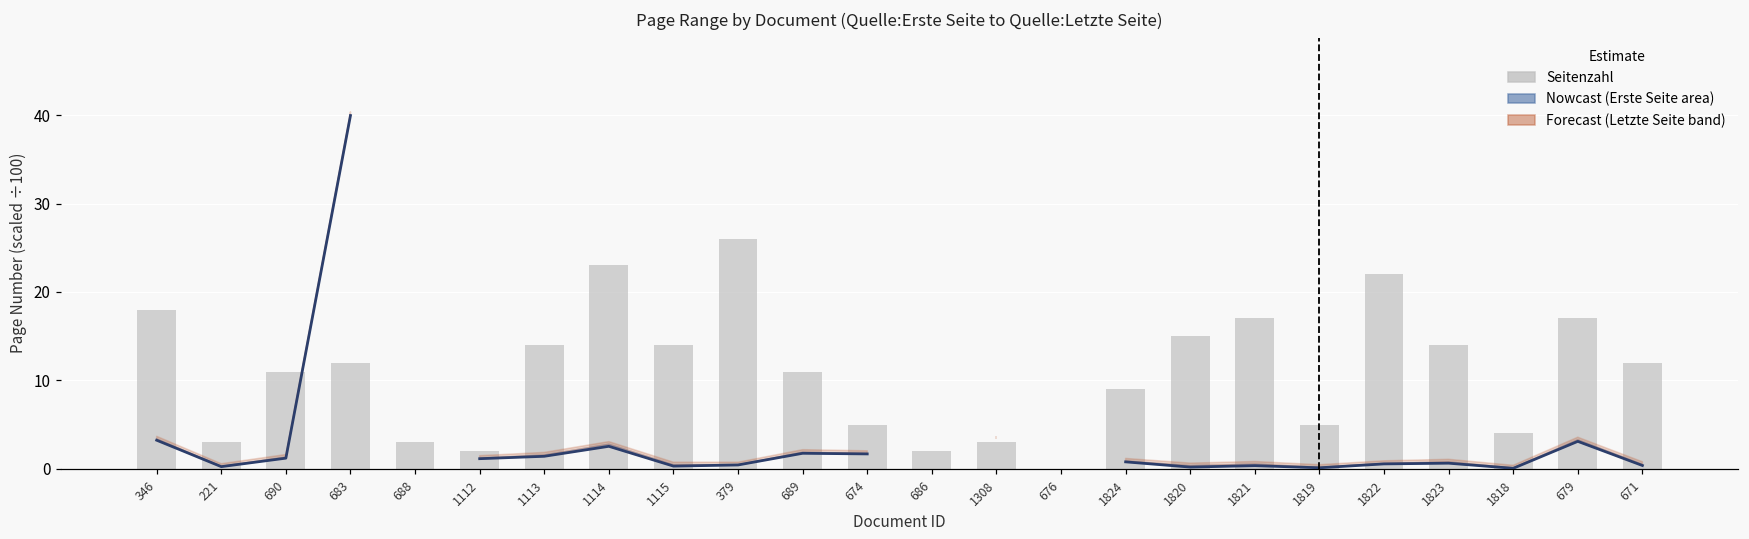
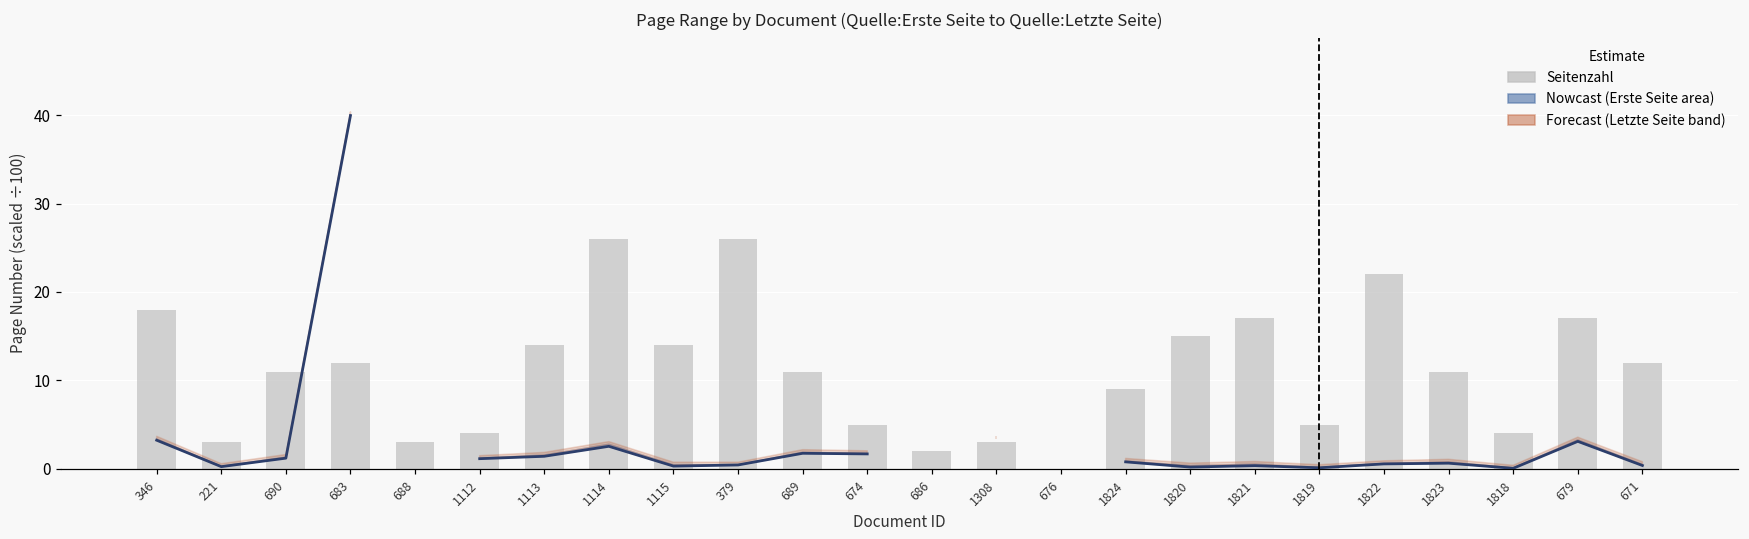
Seitenzahl, 1112: 2 -> 4
Seitenzahl, 1114: 23 -> 26
Seitenzahl, 1823: 14 -> 11
